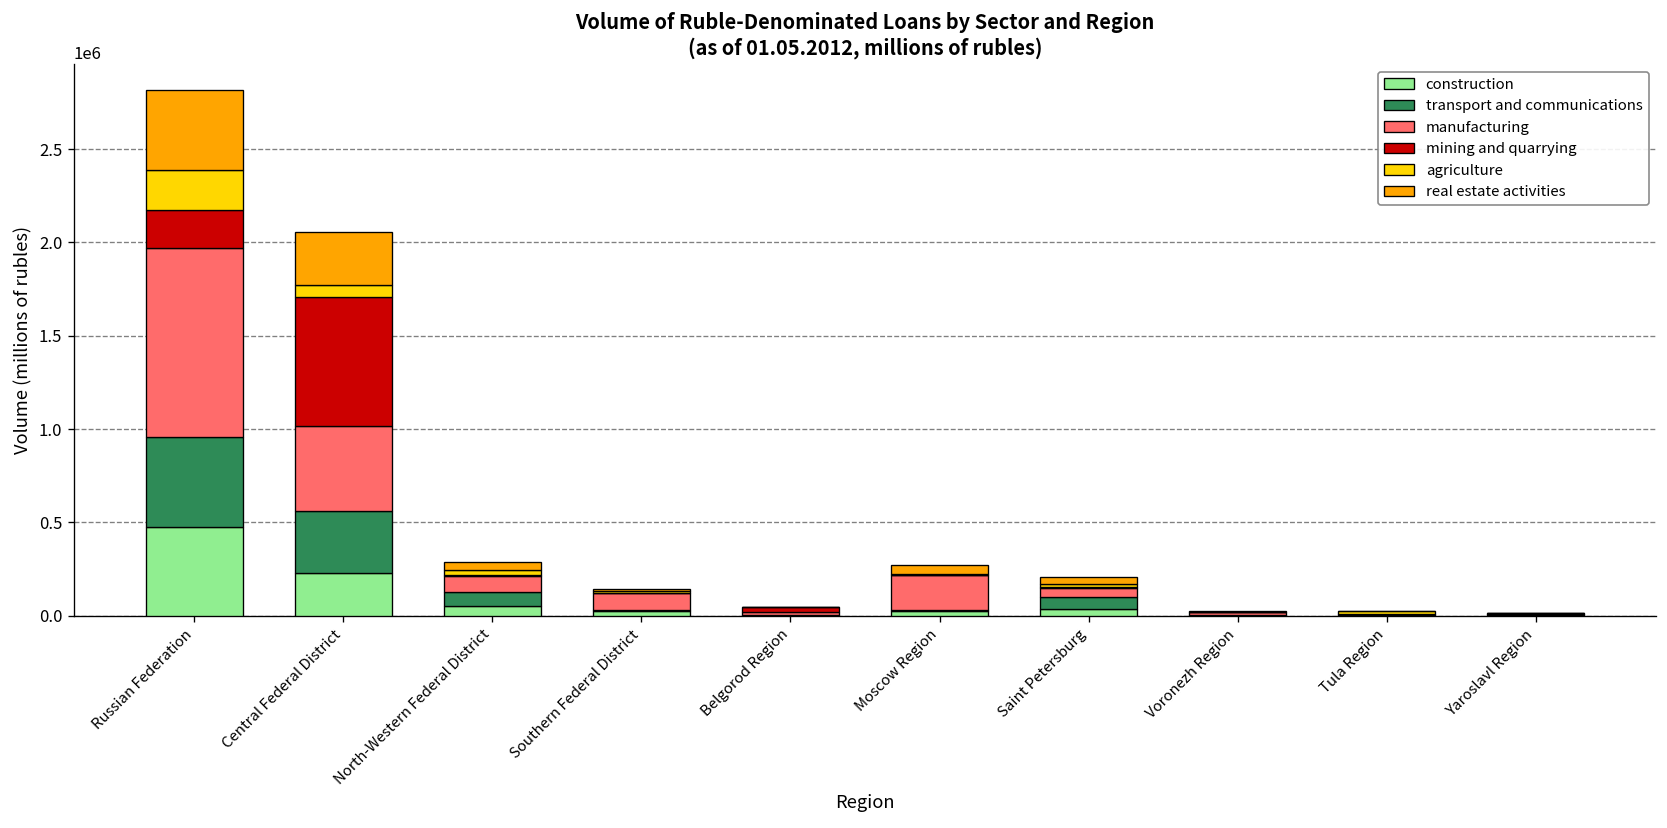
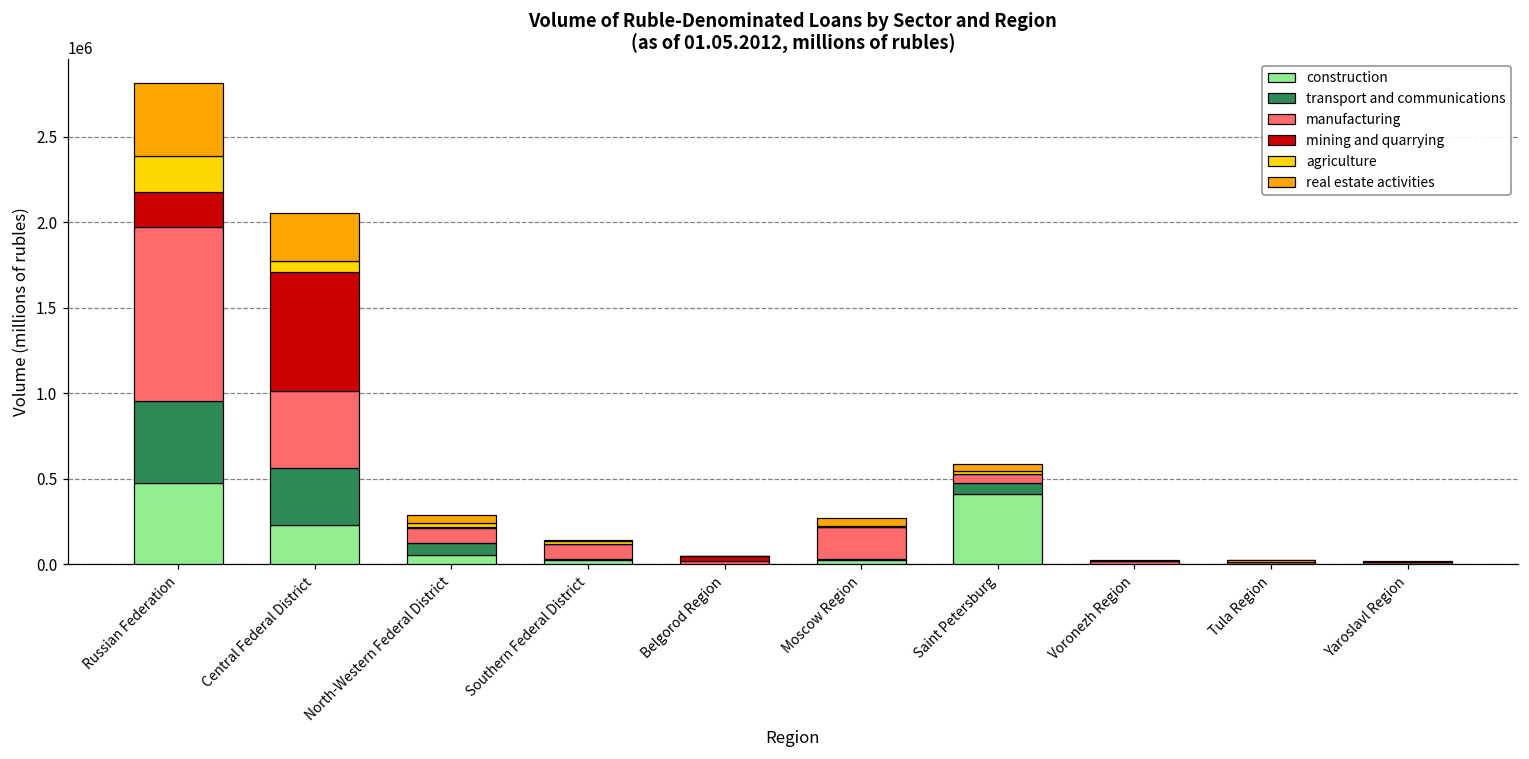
construction, Saint Petersburg: 30000 -> 410000
